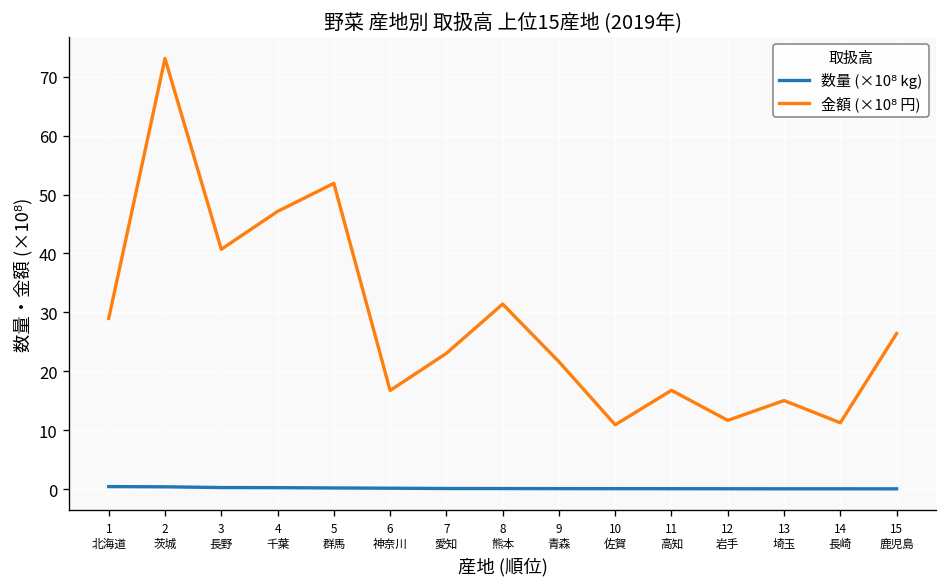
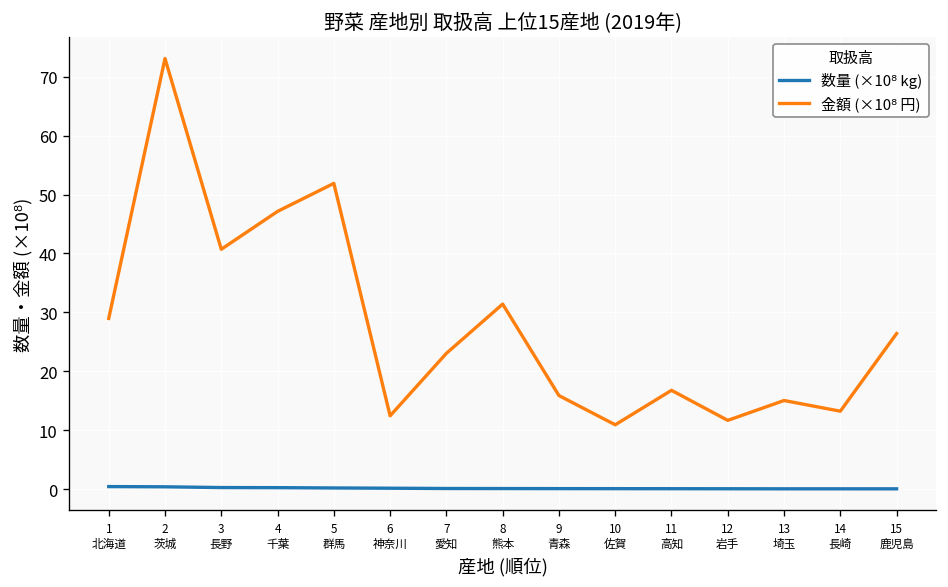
金額 (×10⁸ 円), 6 神奈川: 17 -> 12
金額 (×10⁸ 円), 9 青森: 22 -> 16
金額 (×10⁸ 円), 14 長崎: 11 -> 13
